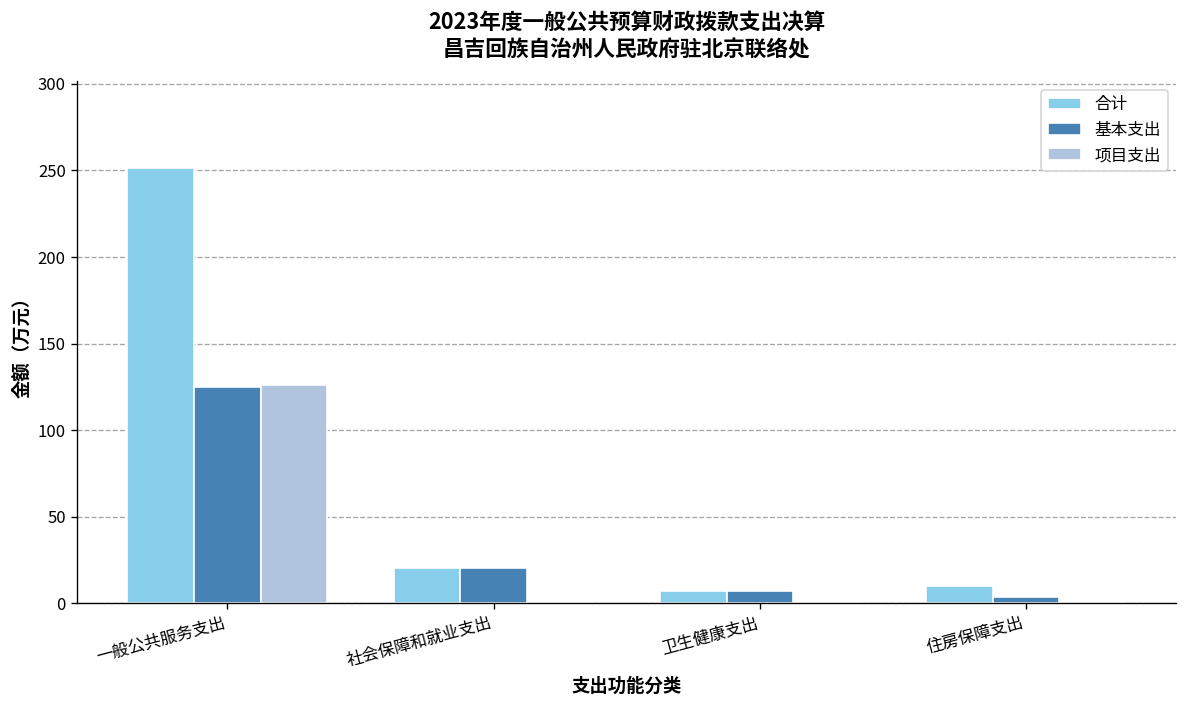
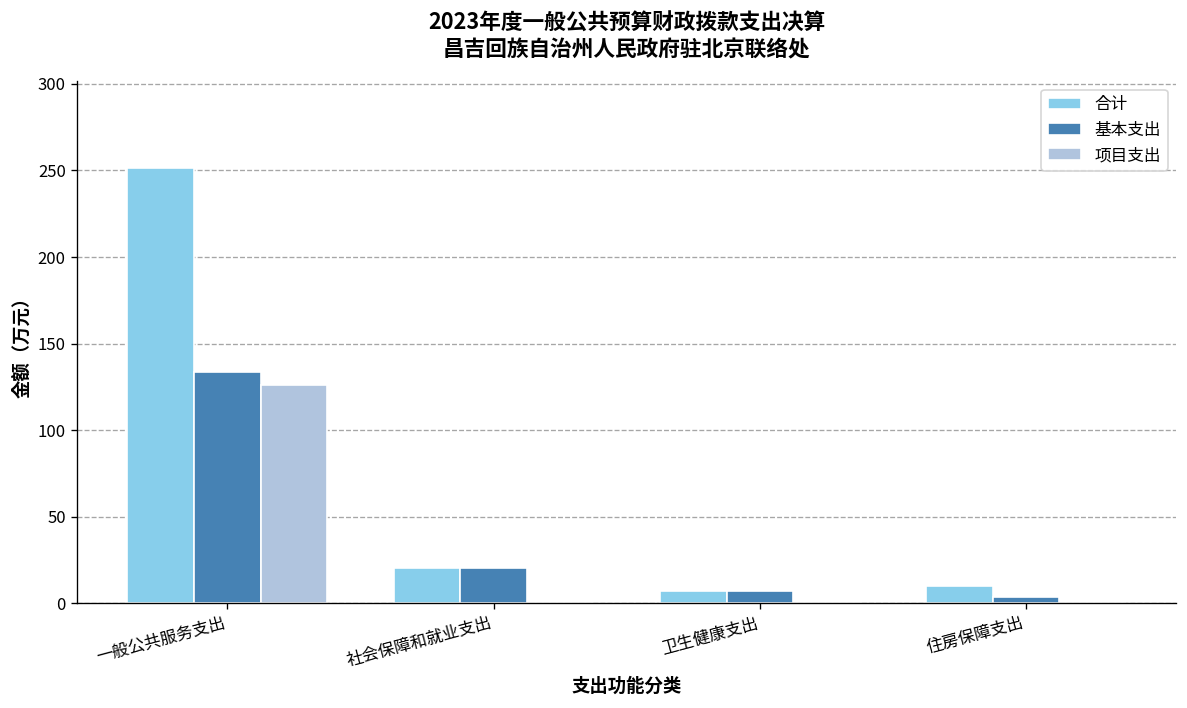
基本支出, 一般公共服务支出: 125 -> 134
